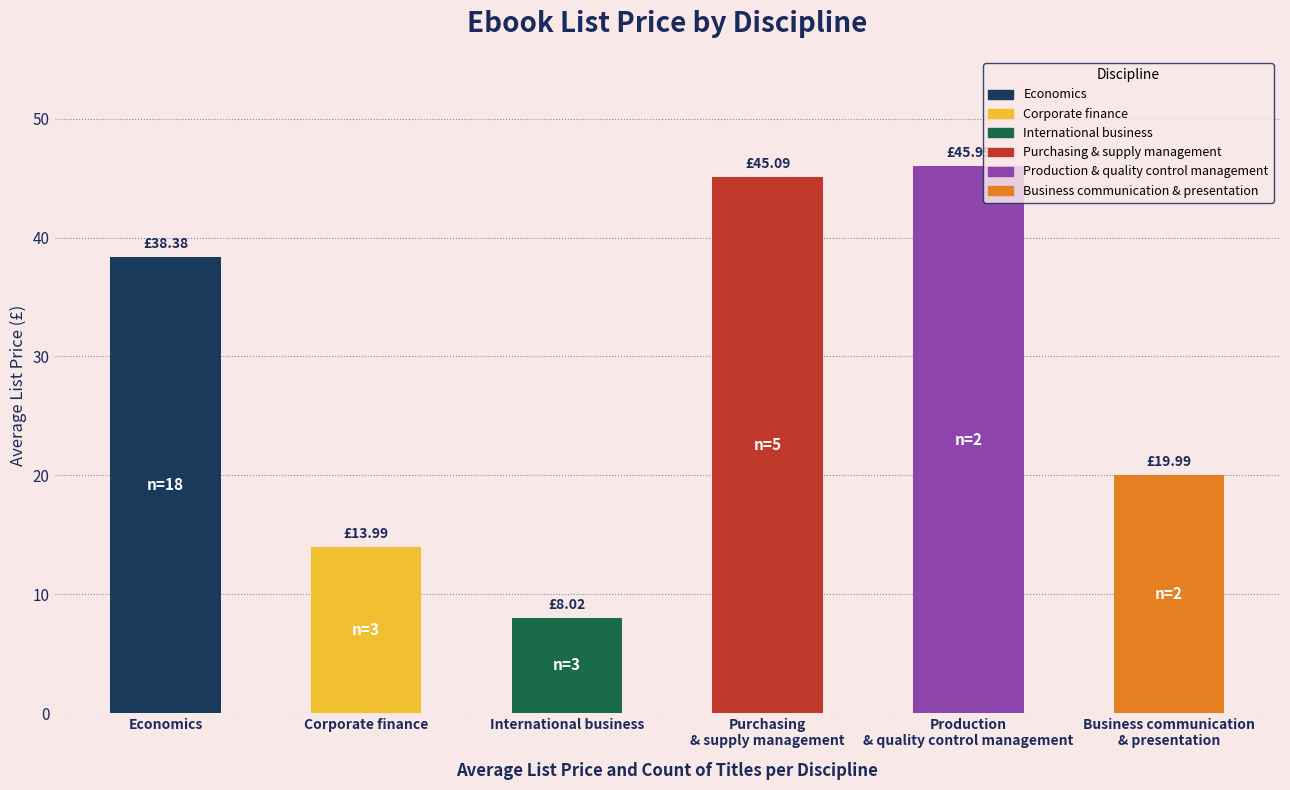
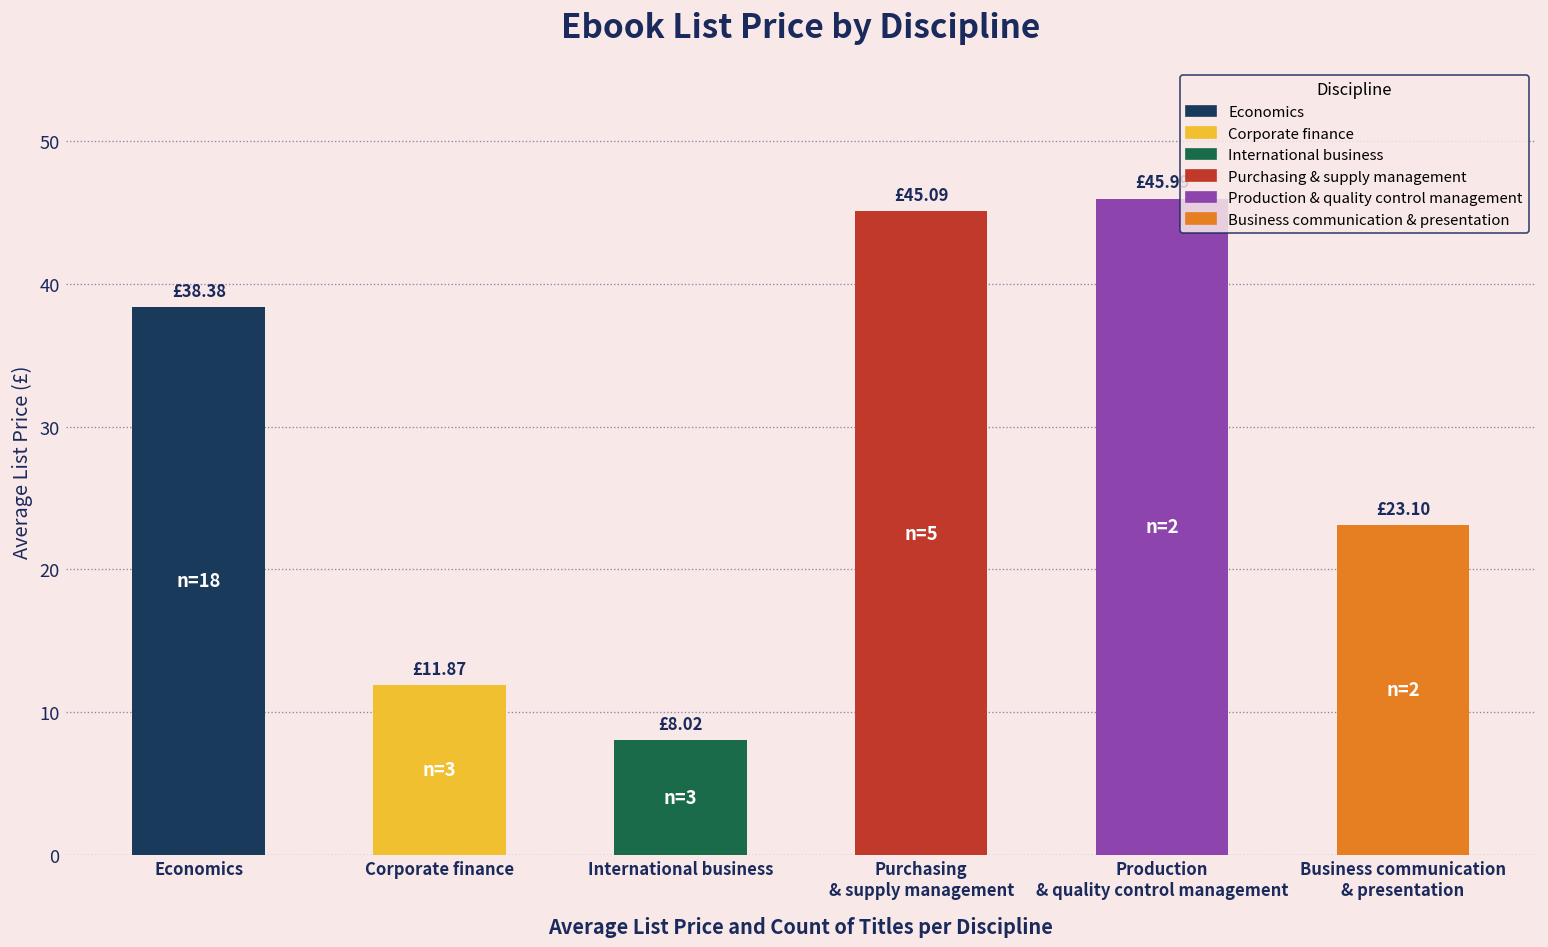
Corporate finance: £13.99 -> £11.87
Business communication & presentation: £19.99 -> £23.10
